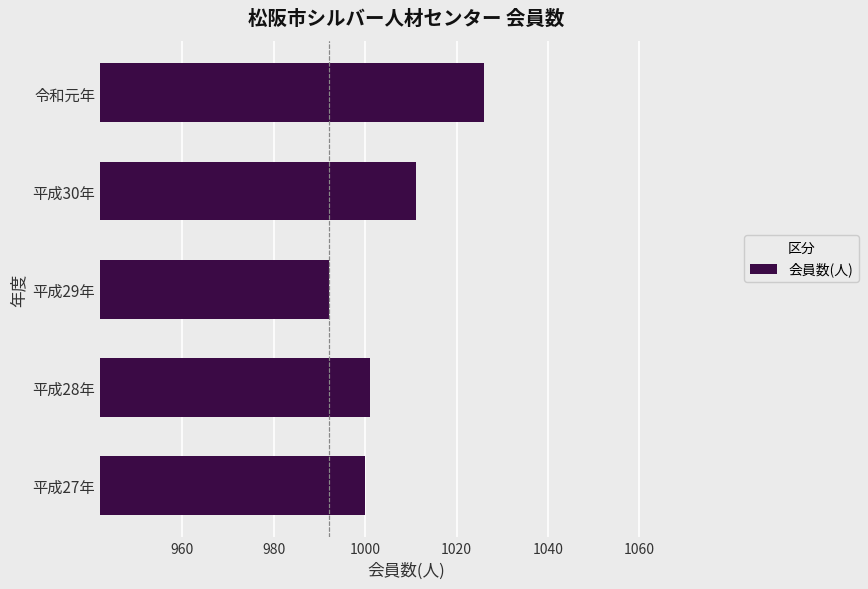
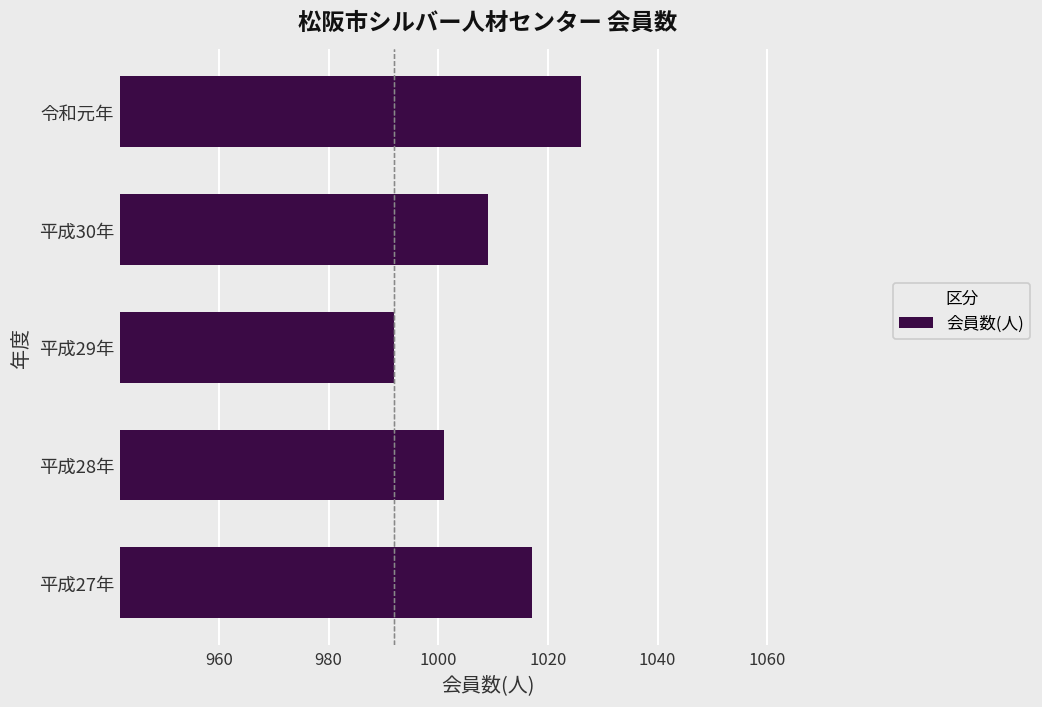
平成30年: 1011 -> 1009
平成27年: 1000 -> 1017
